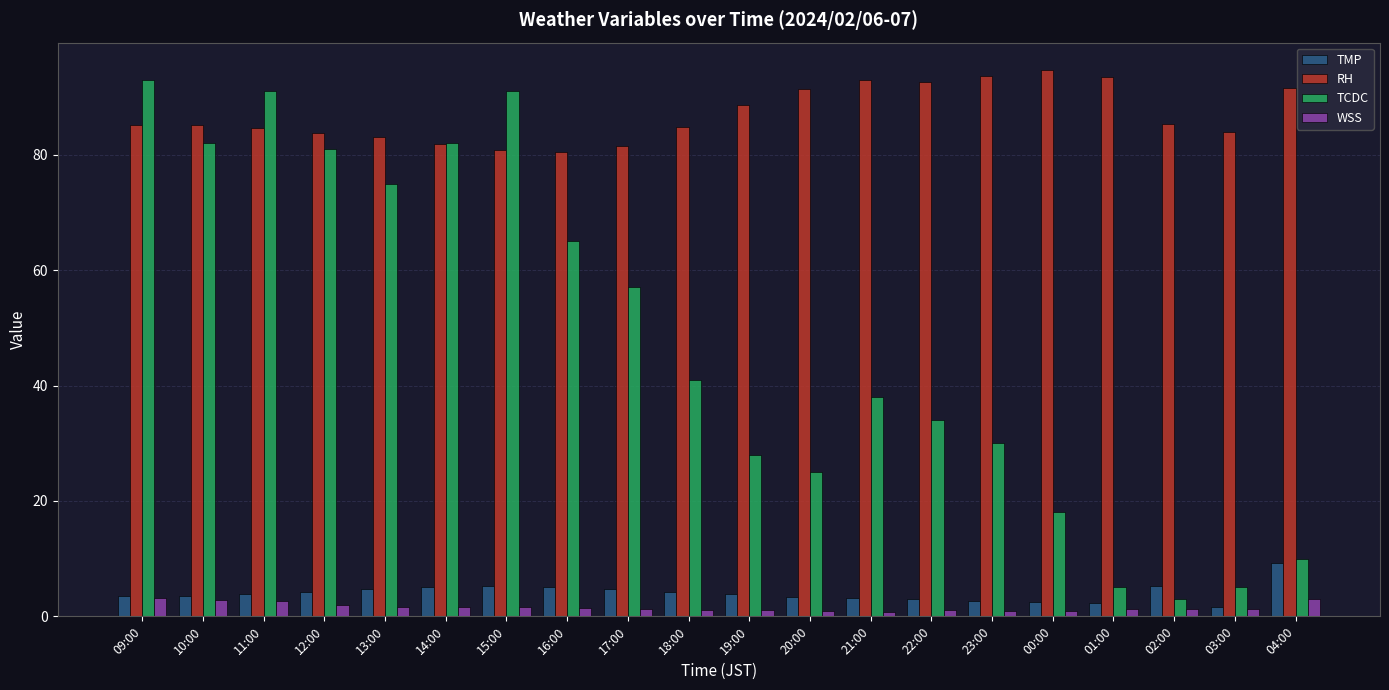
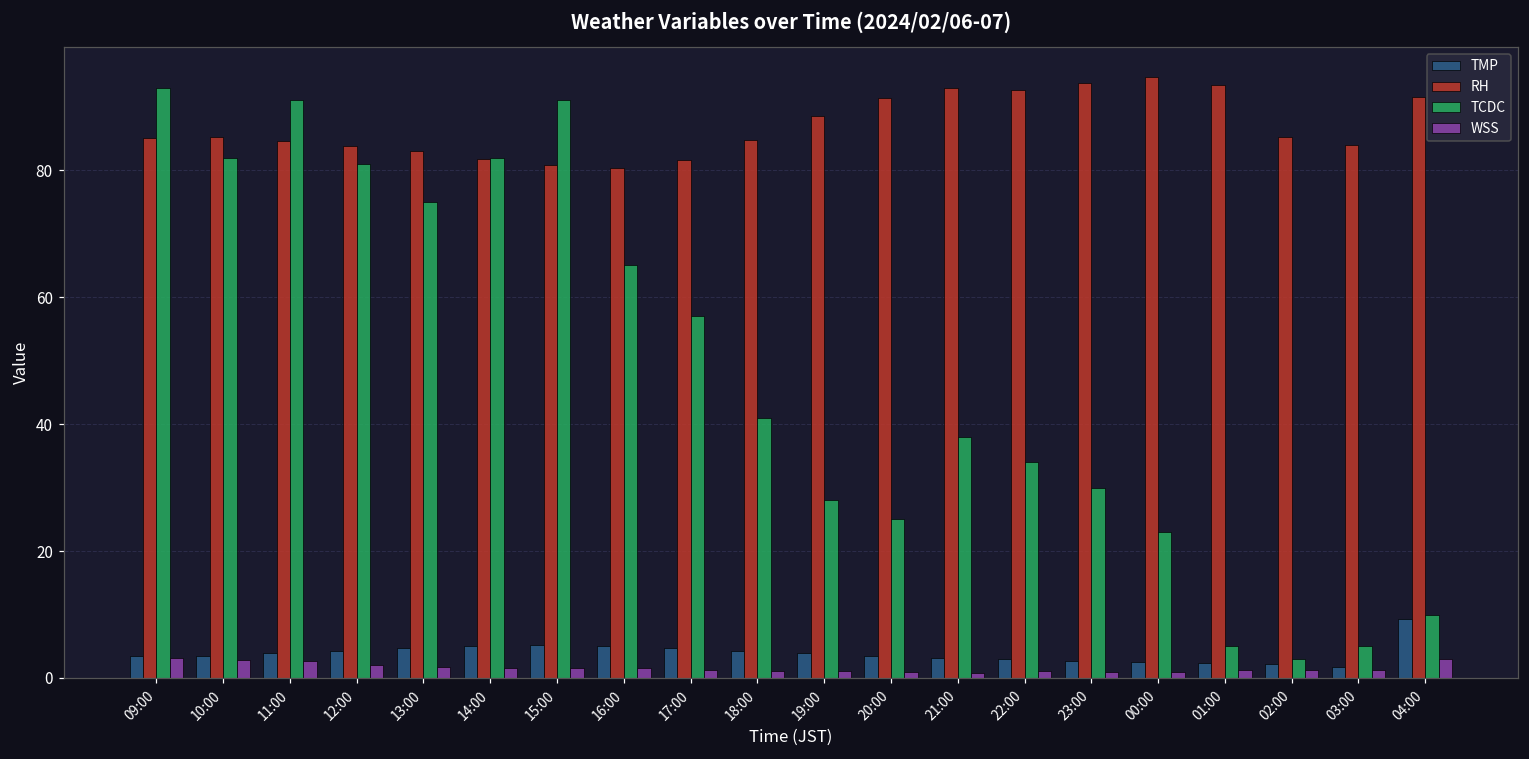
TCDC, 00:00: 18 -> 23
TMP, 02:00: 5 -> 2
